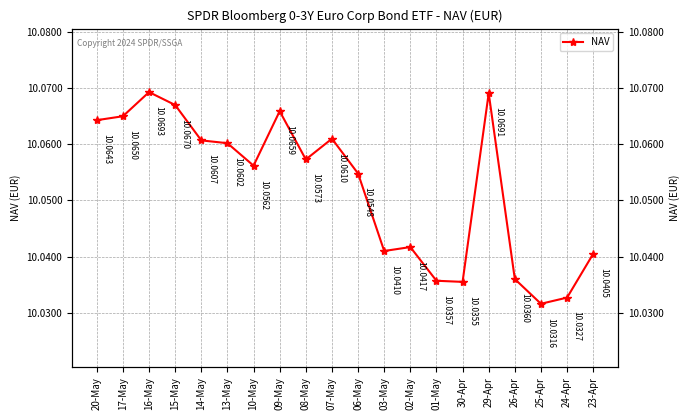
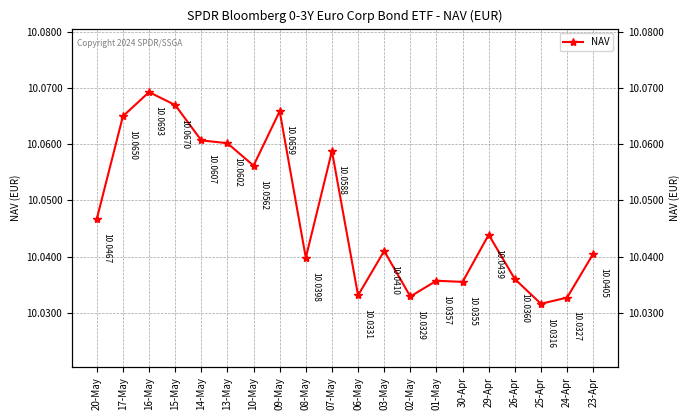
20-May: 10.0643 -> 10.0467
08-May: 10.0573 -> 10.0398
07-May: 10.0610 -> 10.0588
06-May: 10.0548 -> 10.0331
02-May: 10.0417 -> 10.0329
29-Apr: 10.0691 -> 10.0439
